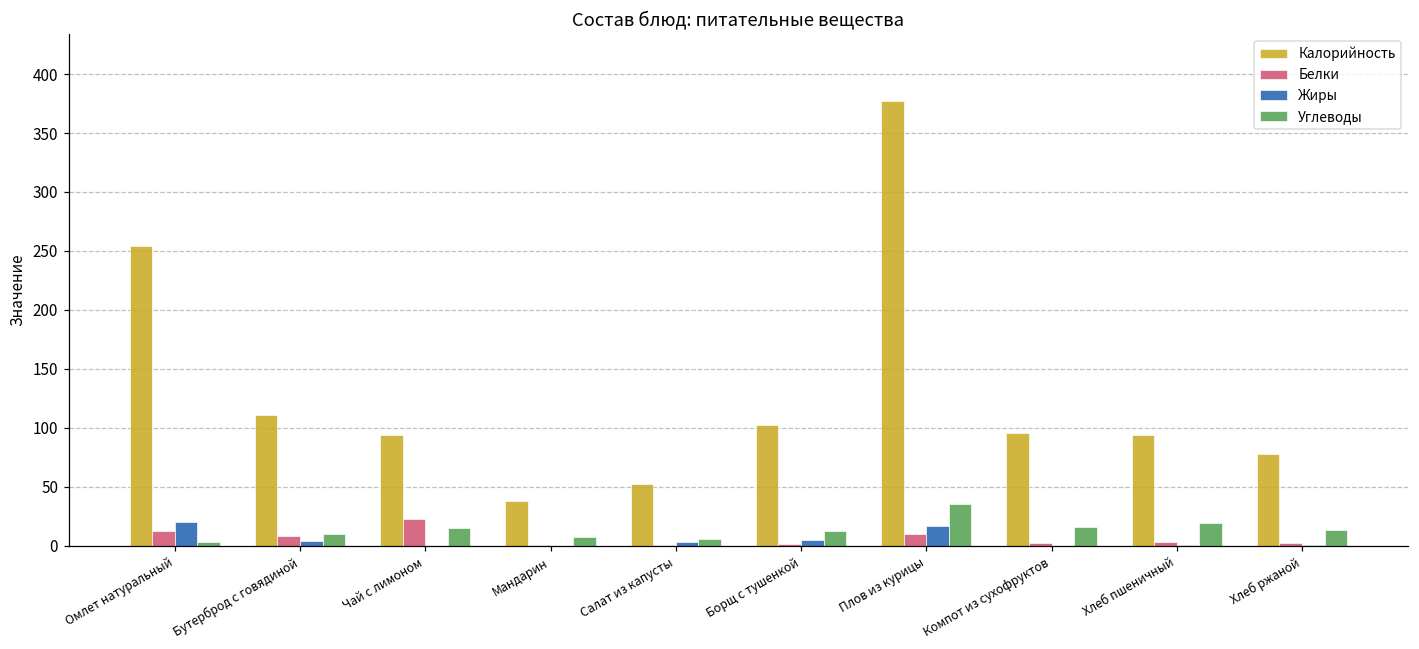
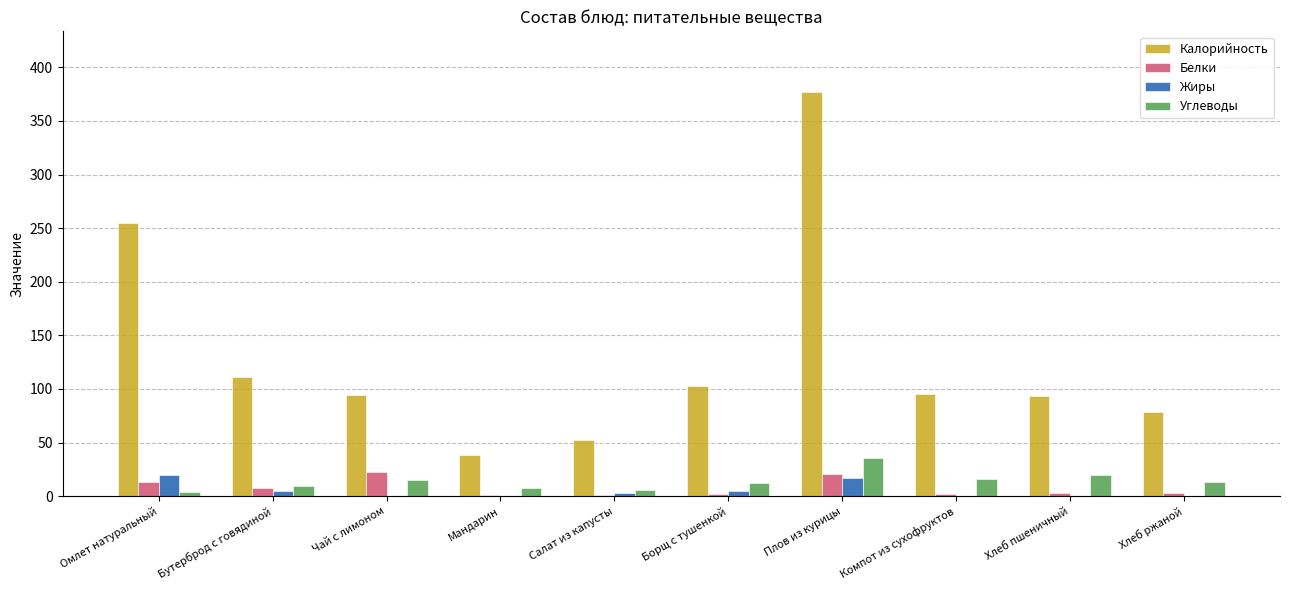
Белки, Плов из курицы: 10 -> 20
